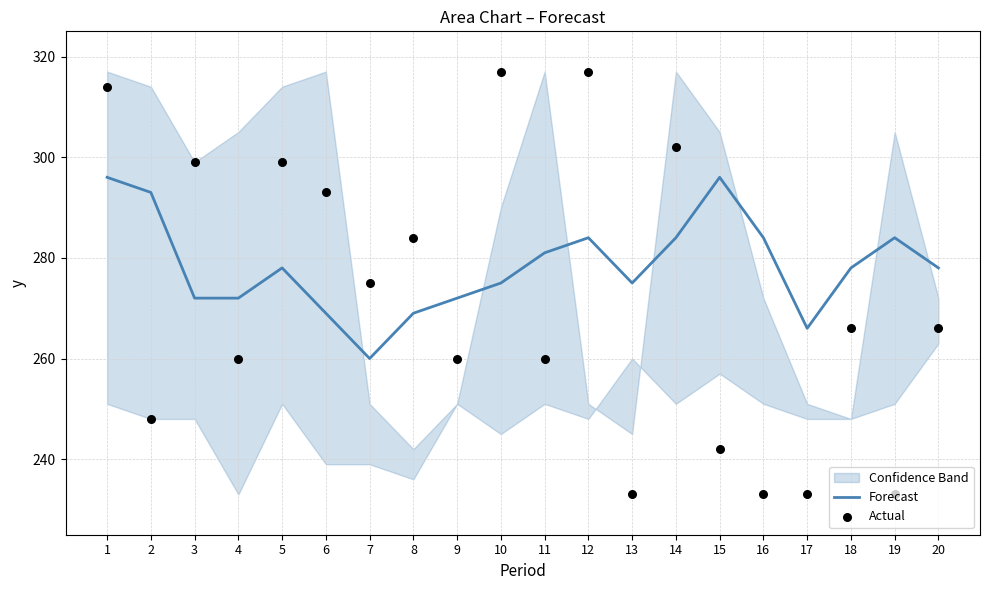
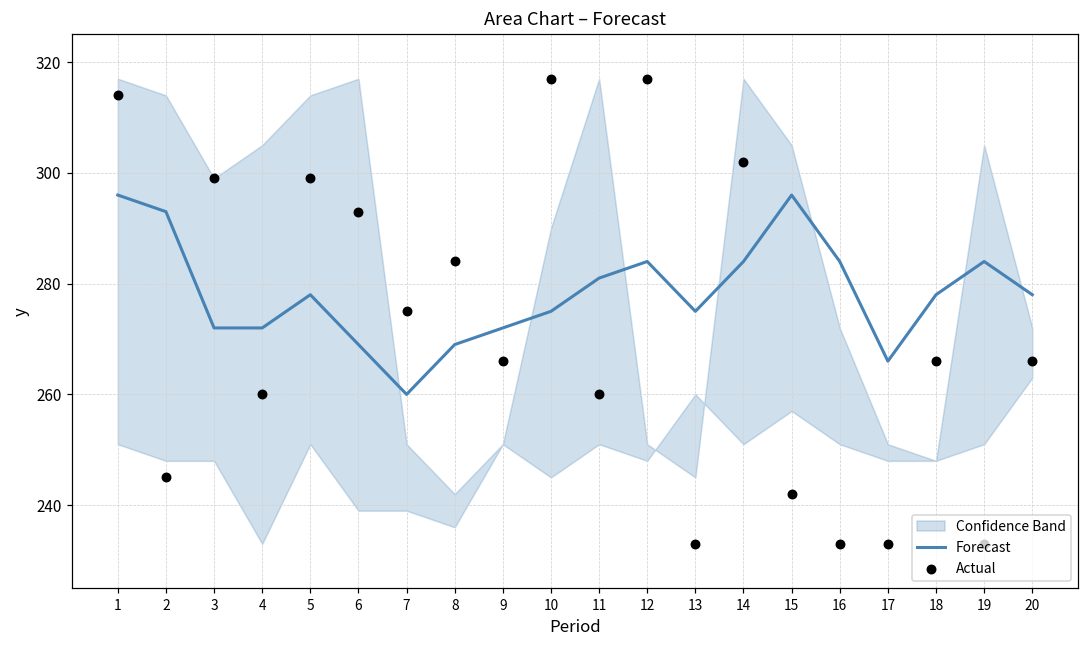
Actual, 2: 248 -> 245
Actual, 9: 260 -> 266
